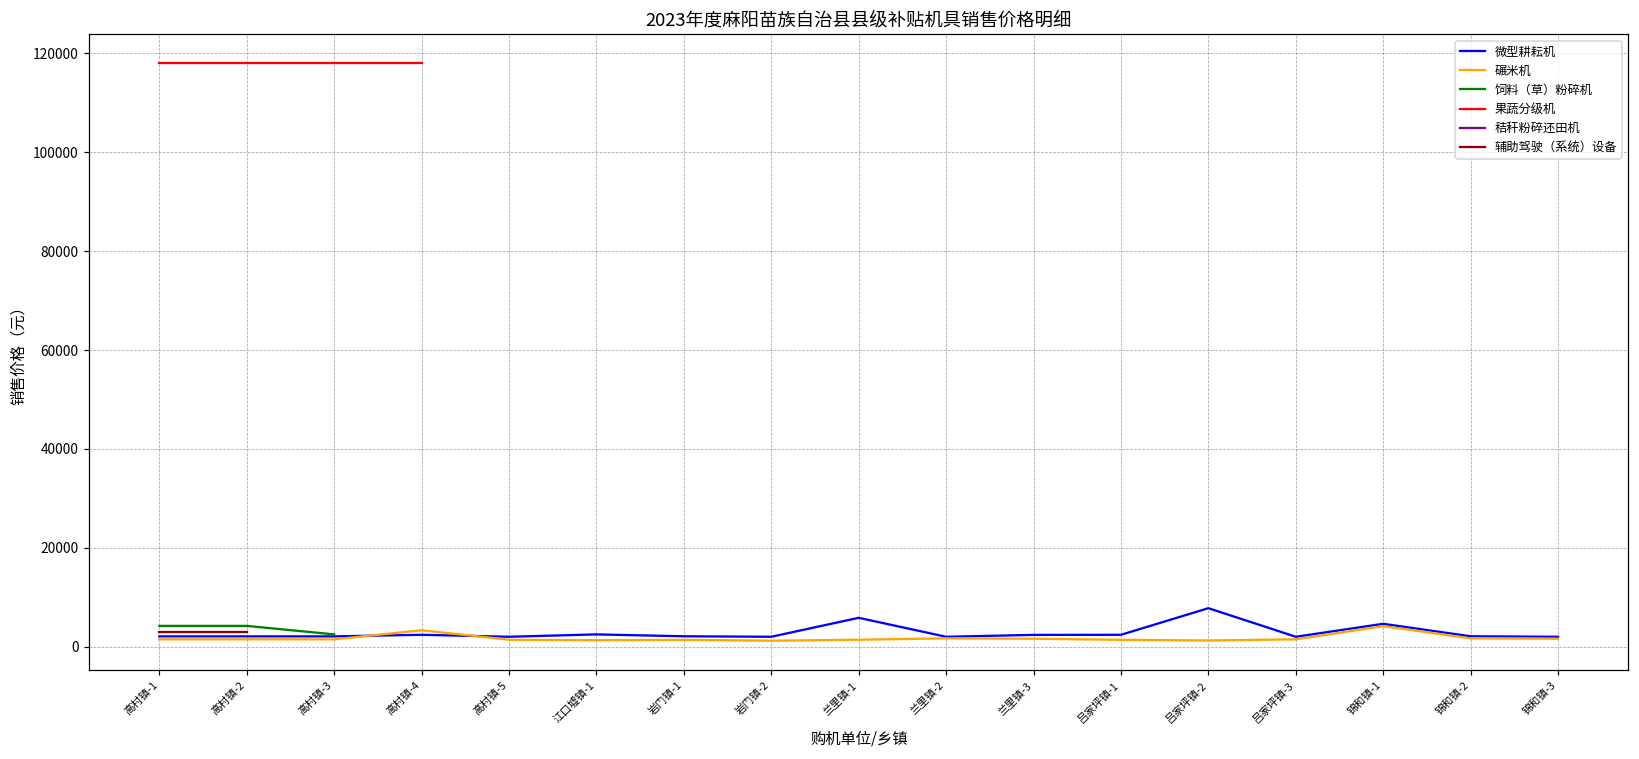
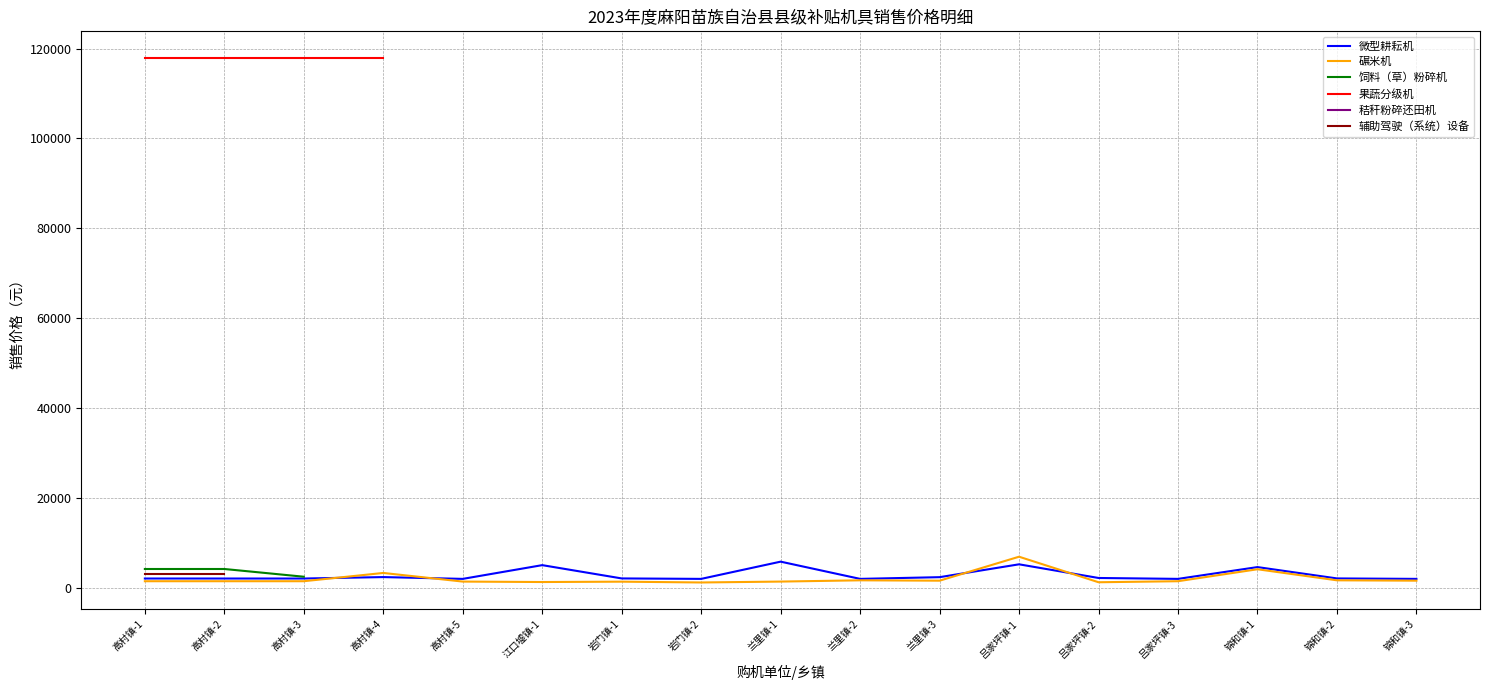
微型耕耘机, 江口墟镇-1: 2000 -> 5000
微型耕耘机, 吕家坪镇-1: 2000 -> 5000
碾米机, 吕家坪镇-1: 1000 -> 7000
微型耕耘机, 吕家坪镇-2: 8000 -> 2000
